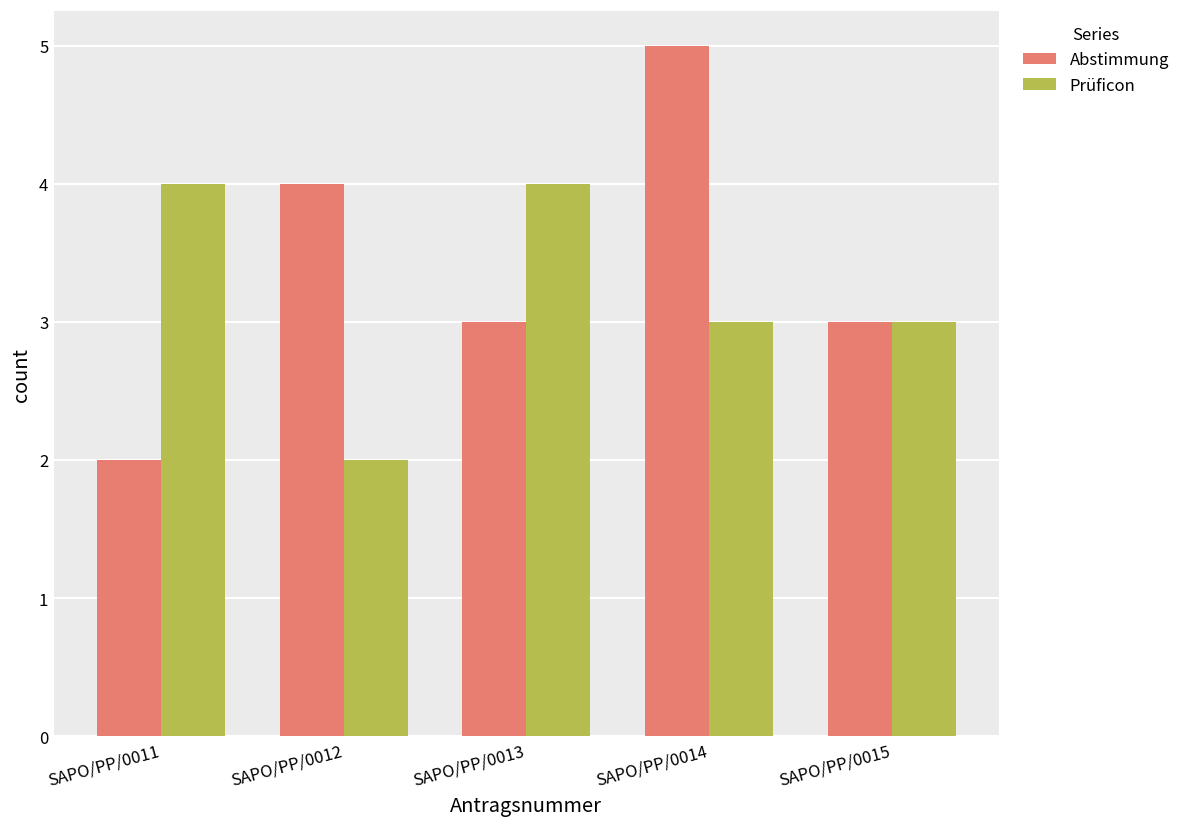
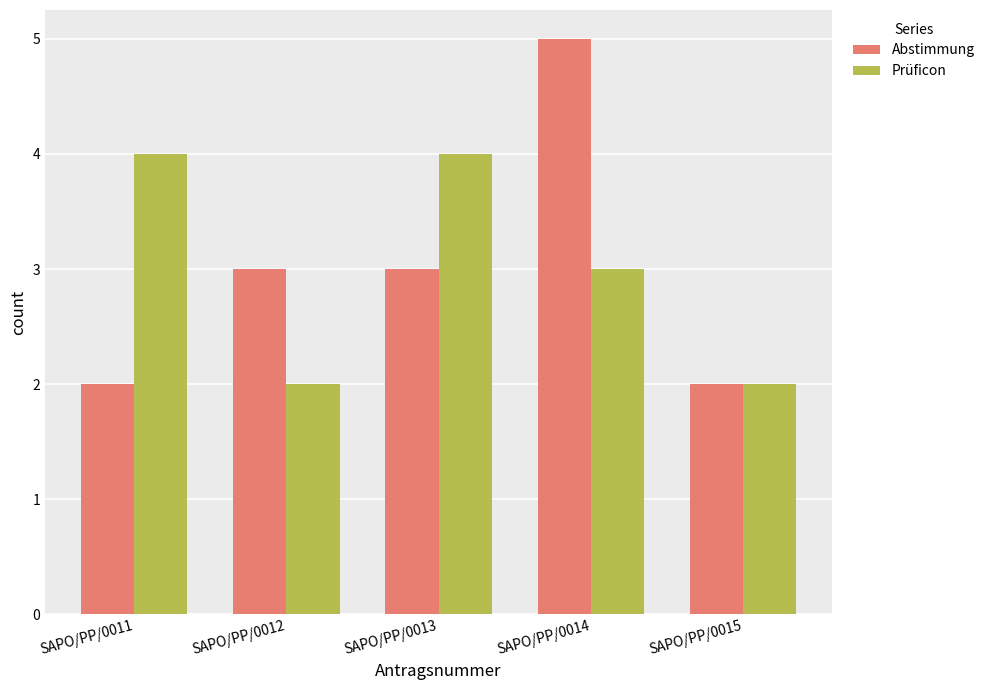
Abstimmung, SAPO/PP/0012: 4 -> 3
Abstimmung, SAPO/PP/0015: 3 -> 2
Prüficon, SAPO/PP/0015: 3 -> 2
